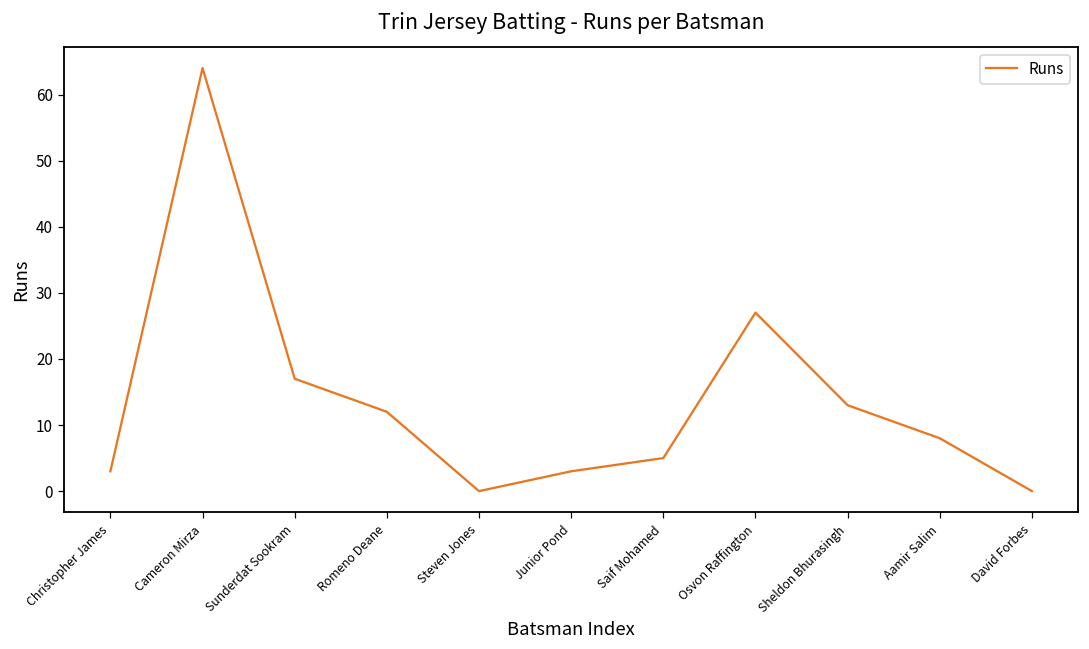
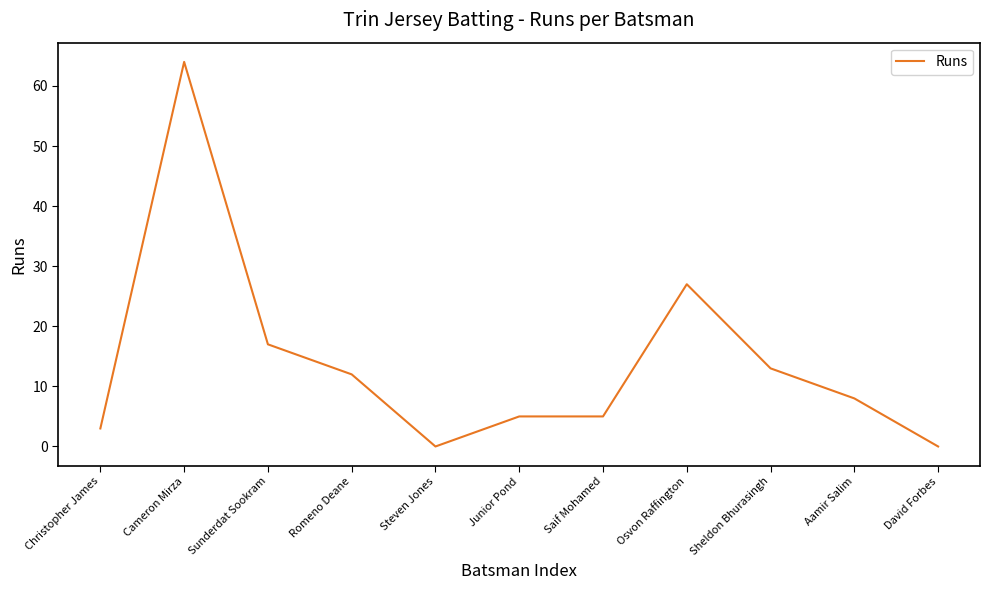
Junior Pond: 3 -> 5
